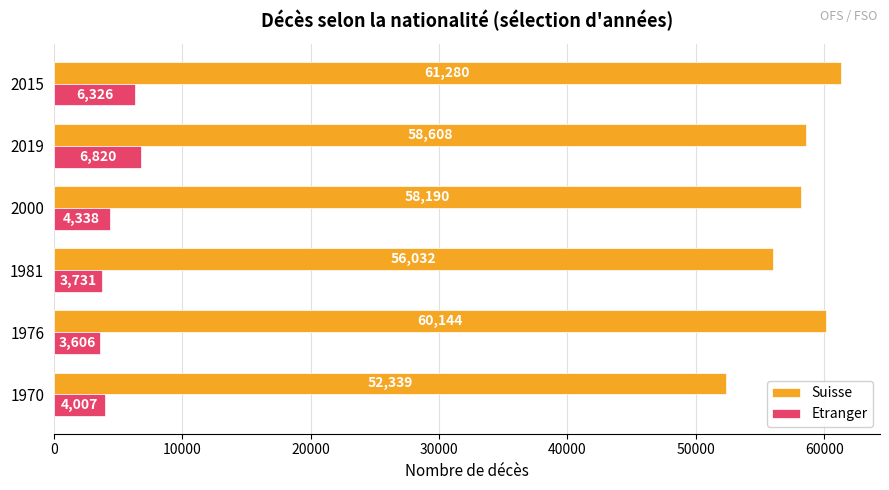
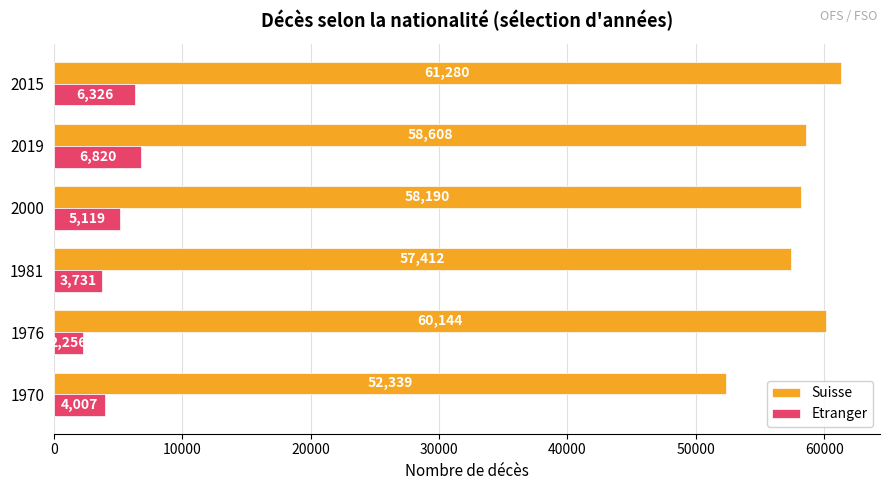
Etranger, 2000: 4,338 -> 5,119
Suisse, 1981: 56,032 -> 57,412
Etranger, 1976: 3,606 -> 2,256
